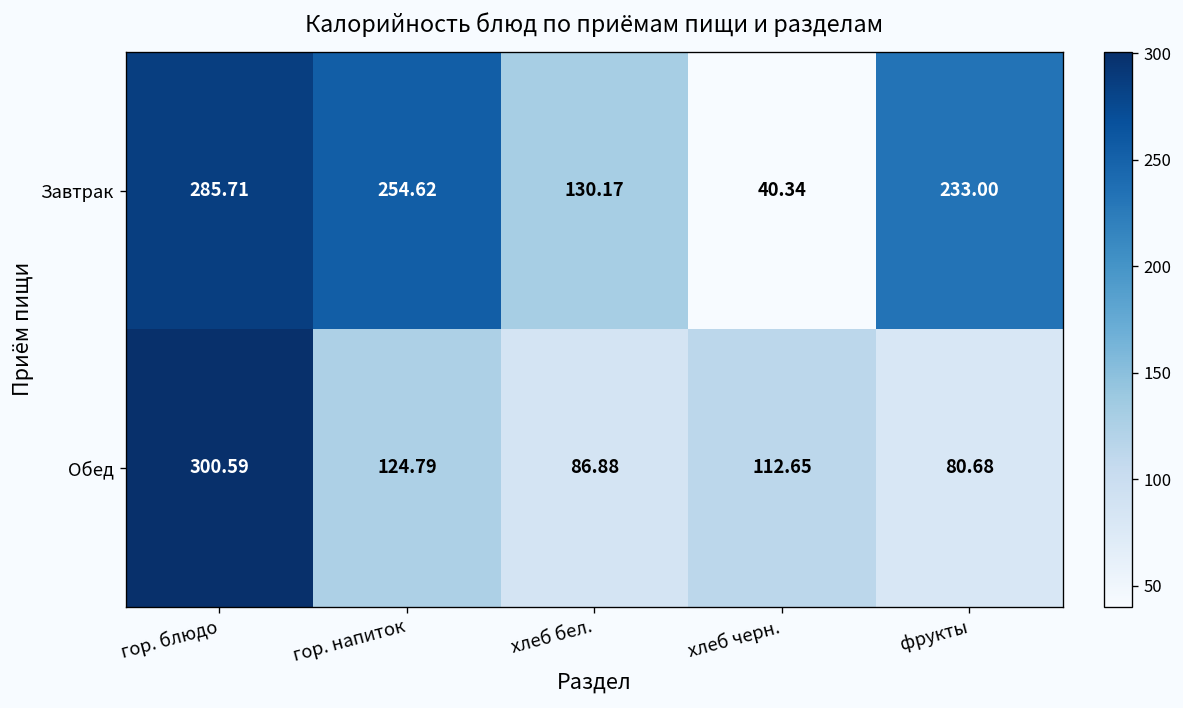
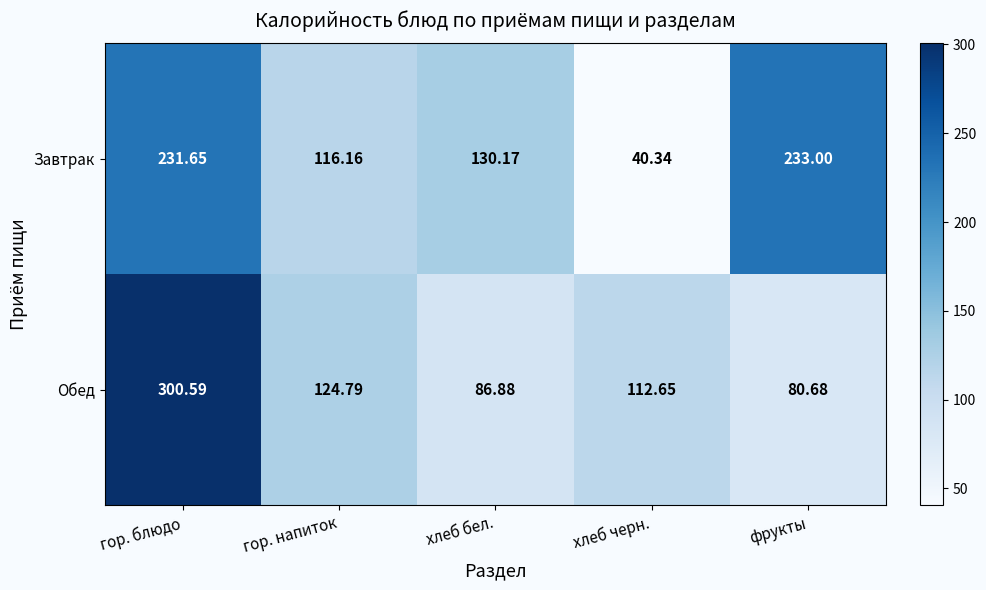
Завтрак, гор. блюдо: 285.71 -> 231.65
Завтрак, гор. напиток: 254.62 -> 116.16
